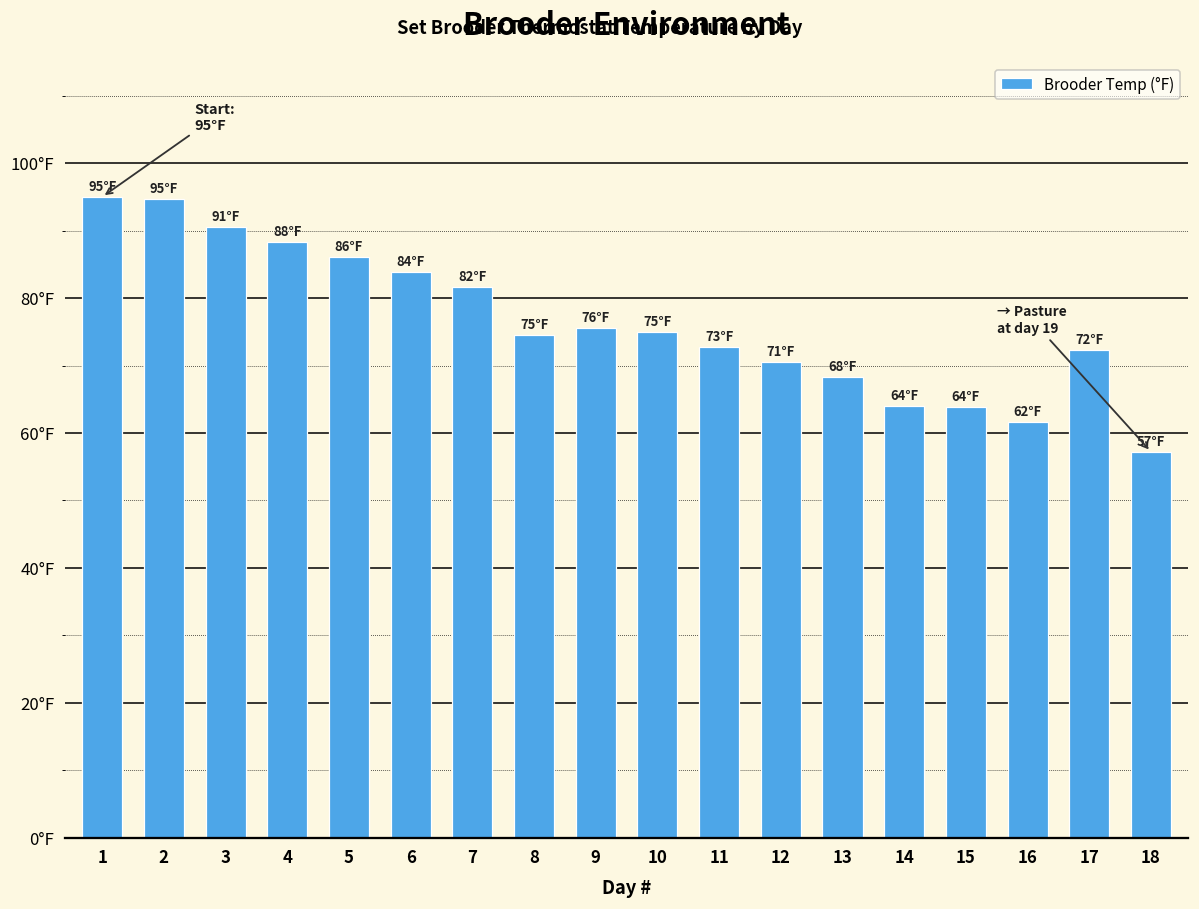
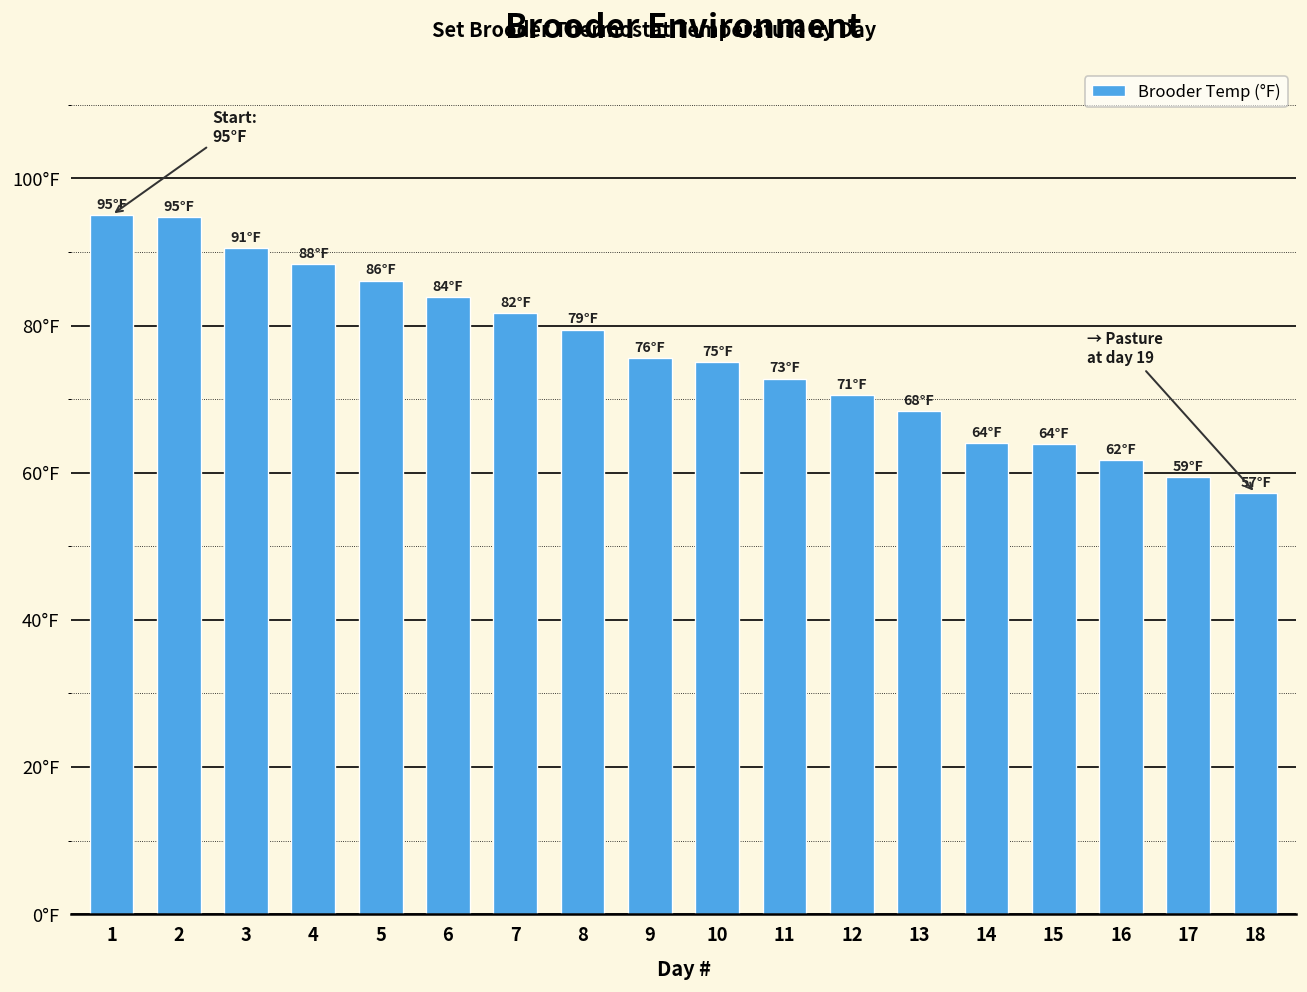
8: 75°F -> 79°F
17: 72°F -> 59°F
